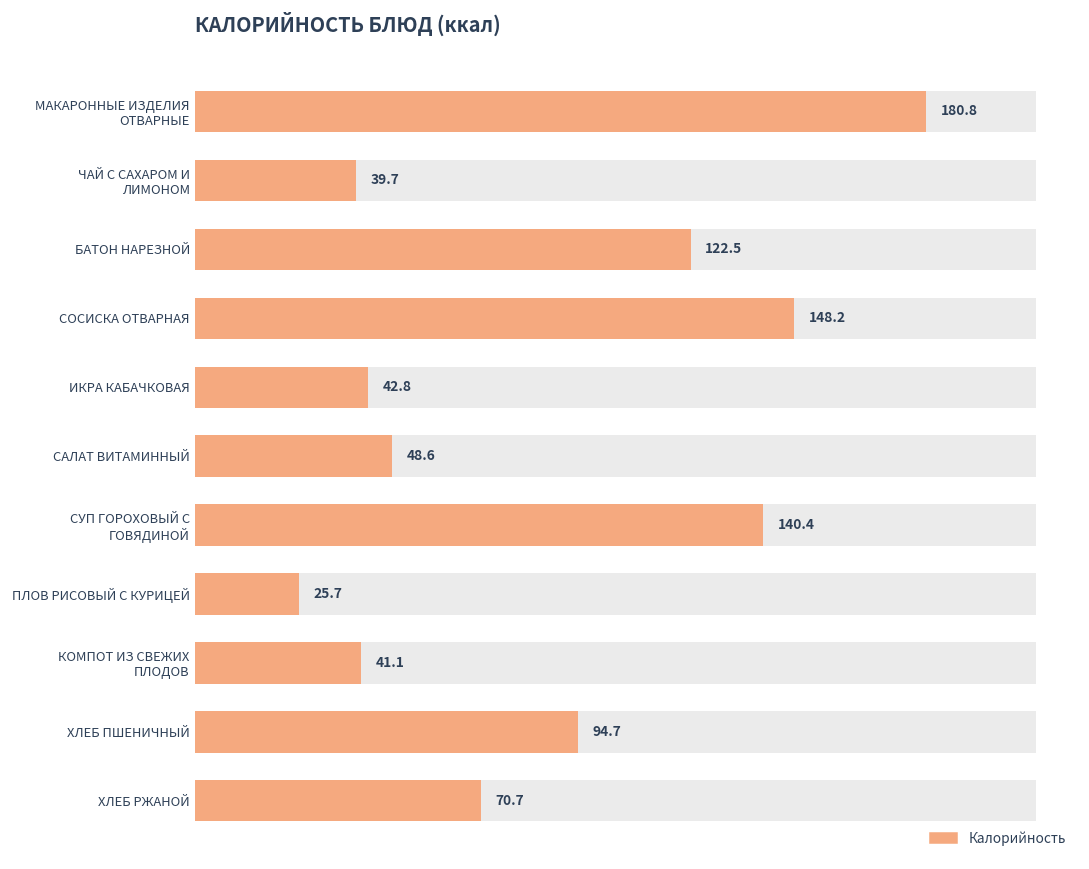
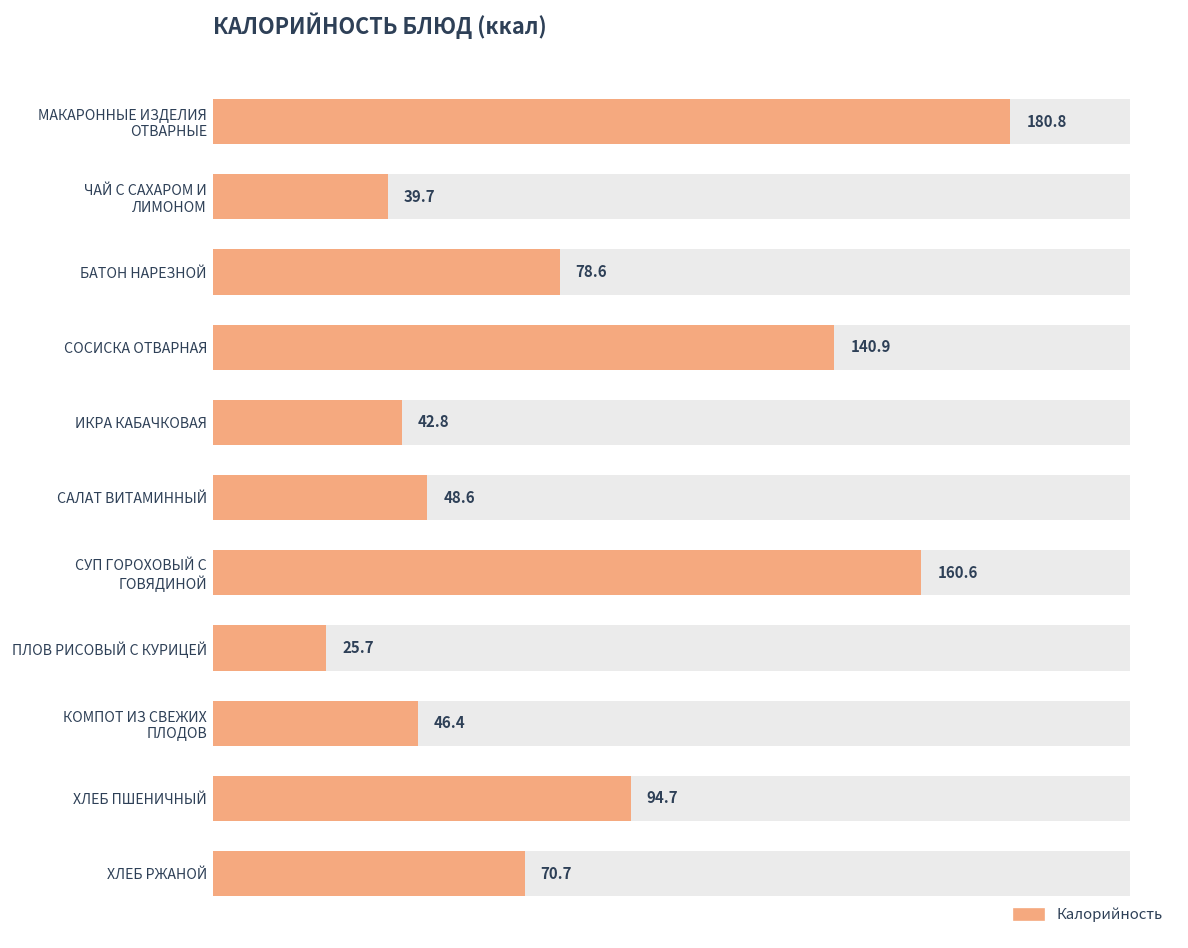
Калорийность, БАТОН НАРЕЗНОЙ: 122.5 -> 78.6
Калорийность, СОСИСКА ОТВАРНАЯ: 148.2 -> 140.9
Калорийность, СУП ГОРОХОВЫЙ С ГОВЯДИНОЙ: 140.4 -> 160.6
Калорийность, КОМПОТ ИЗ СВЕЖИХ ПЛОДОВ: 41.1 -> 46.4
